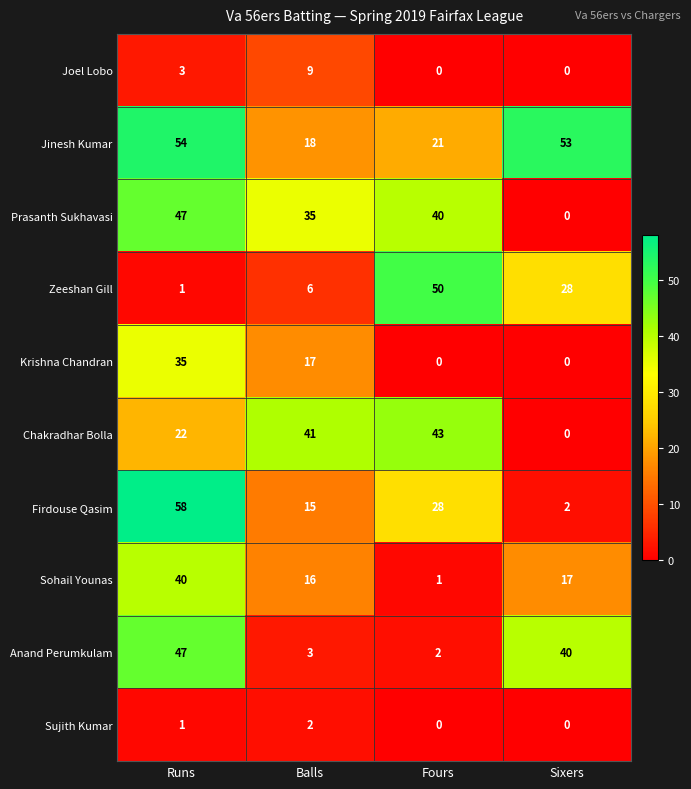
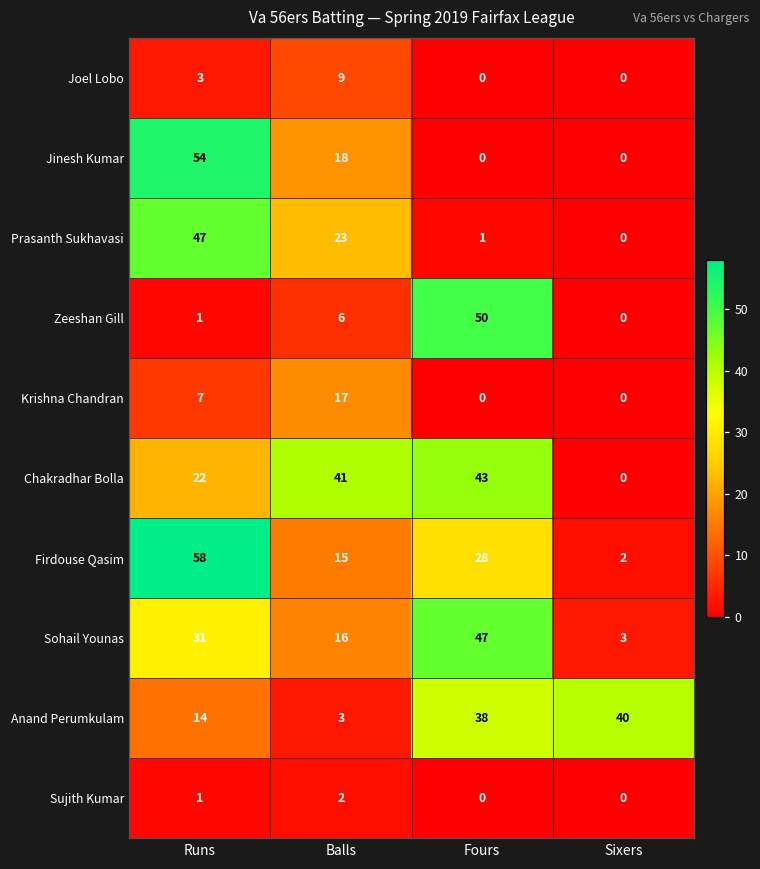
Jinesh Kumar, Fours: 21 -> 0
Jinesh Kumar, Sixers: 53 -> 0
Prasanth Sukhavasi, Balls: 35 -> 23
Prasanth Sukhavasi, Fours: 40 -> 1
Zeeshan Gill, Sixers: 28 -> 0
Krishna Chandran, Runs: 35 -> 7
Sohail Younas, Runs: 40 -> 31
Sohail Younas, Fours: 1 -> 47
Sohail Younas, Sixers: 17 -> 3
Anand Perumkulam, Runs: 47 -> 14
Anand Perumkulam, Fours: 2 -> 38
